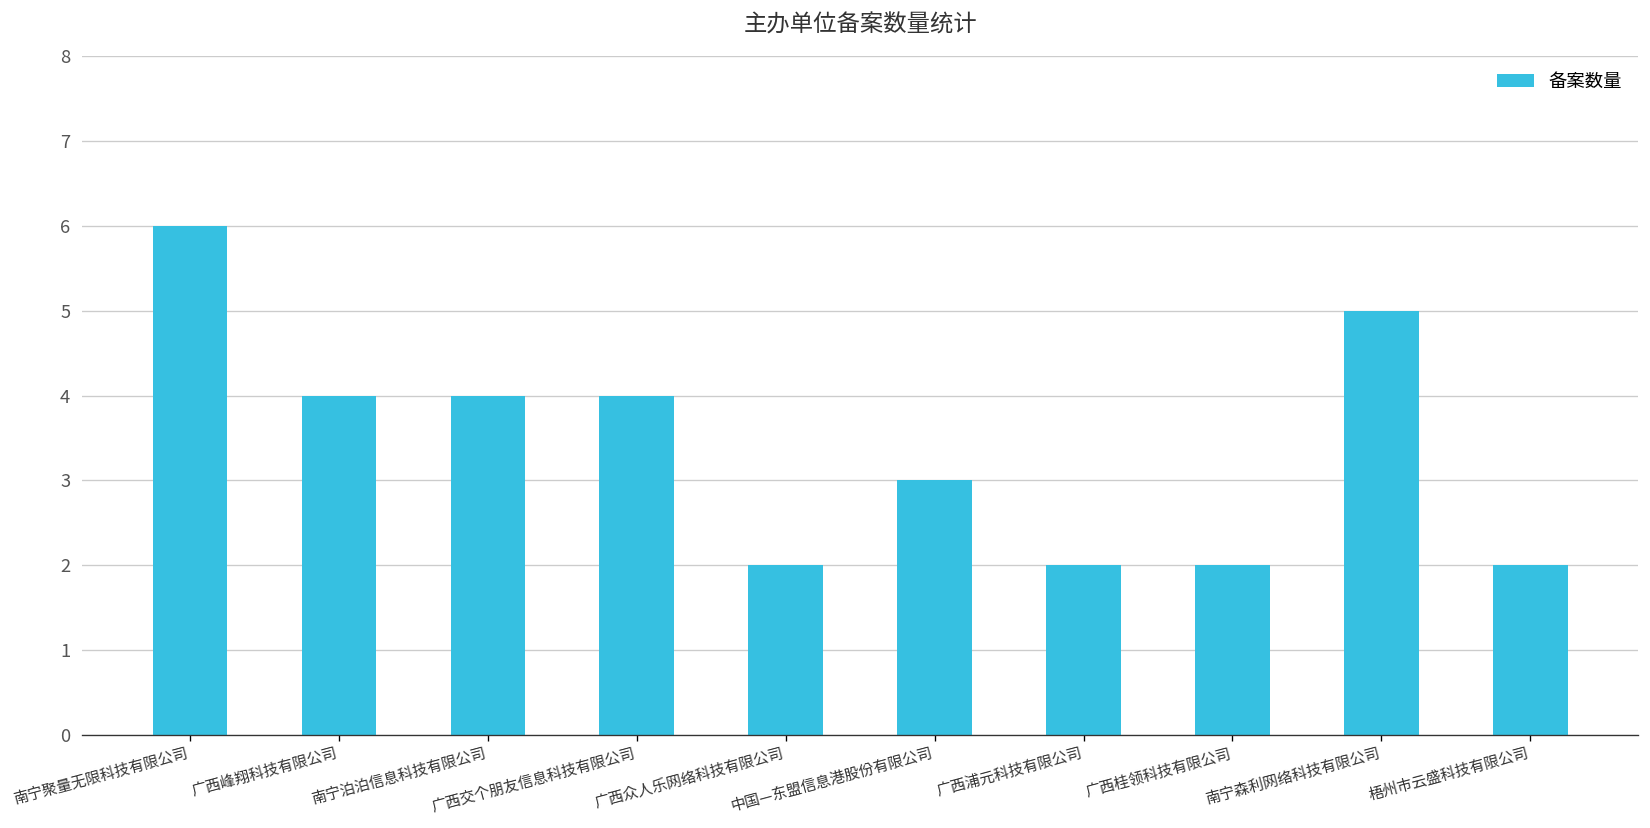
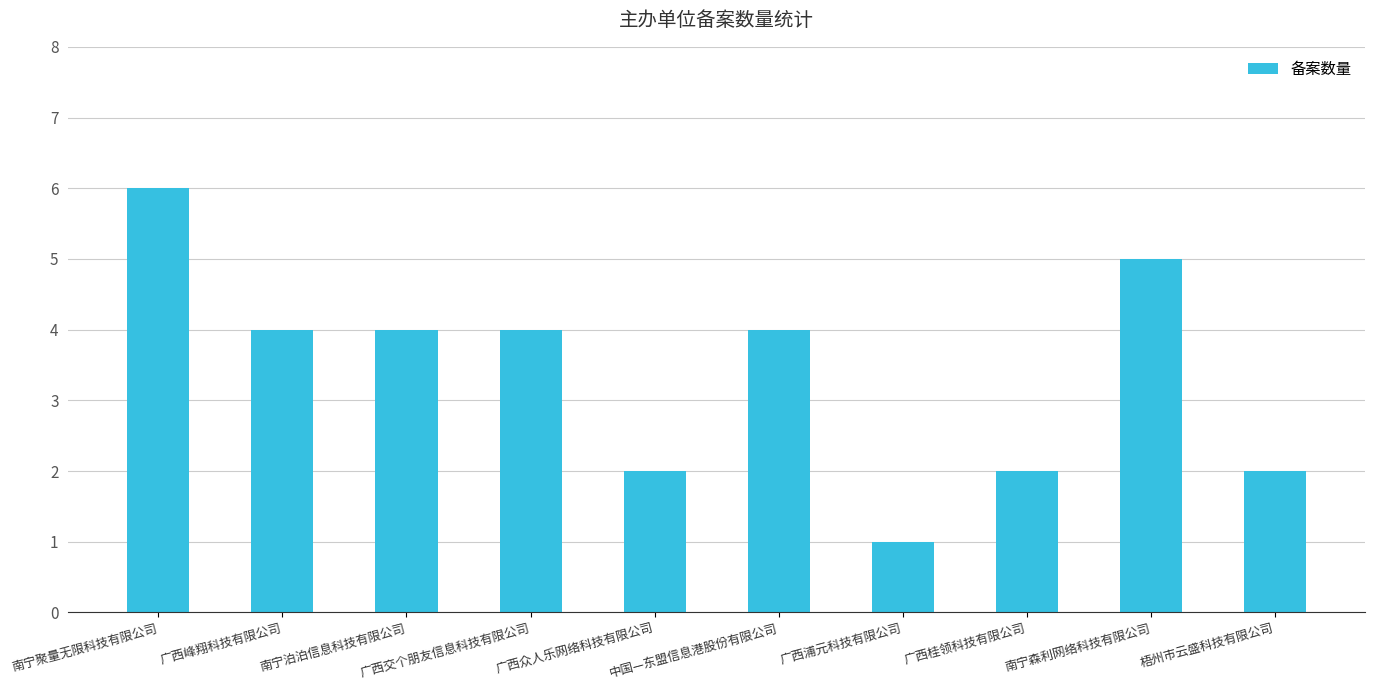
中国—东盟信息港股份有限公司: 3 -> 4
广西浦元科技有限公司: 2 -> 1
